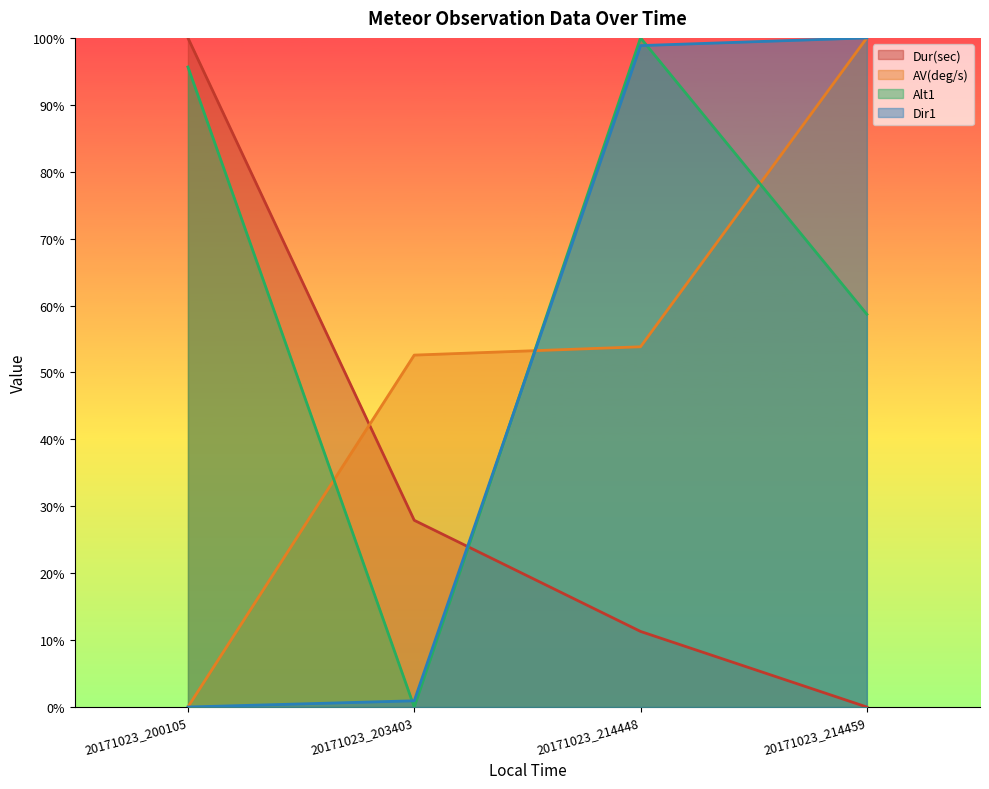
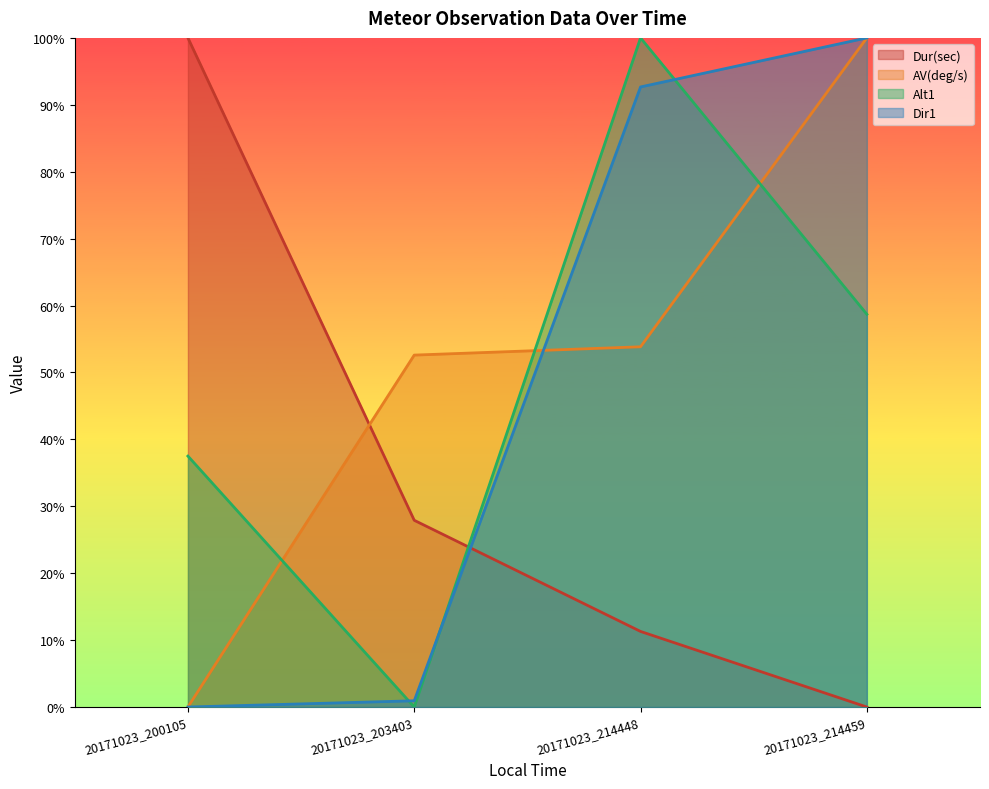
Alt1, 20171023_200105: 96% -> 38%
Dir1, 20171023_214448: 99% -> 93%
